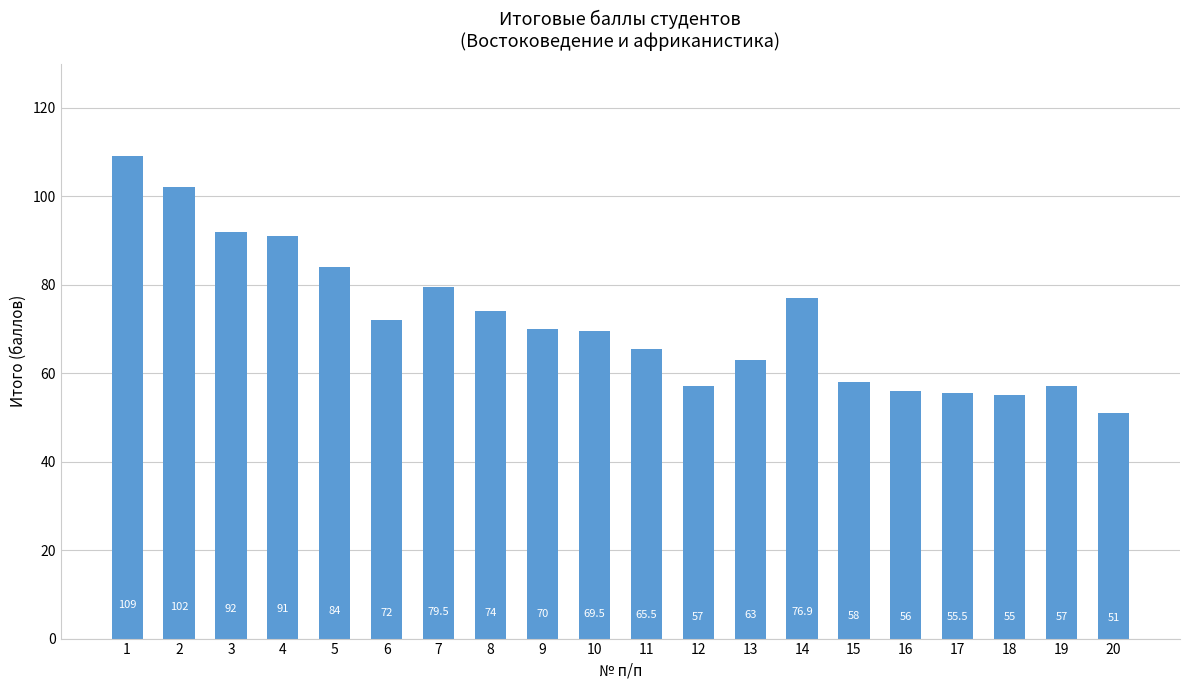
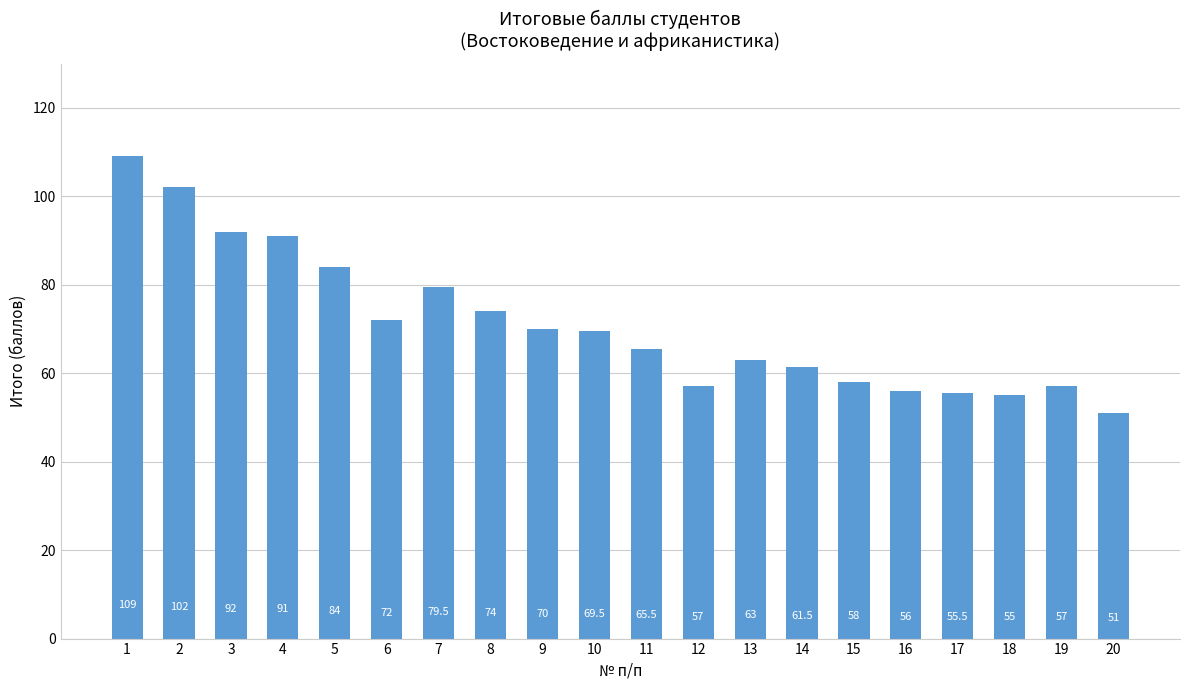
14: 76.9 -> 61.5
